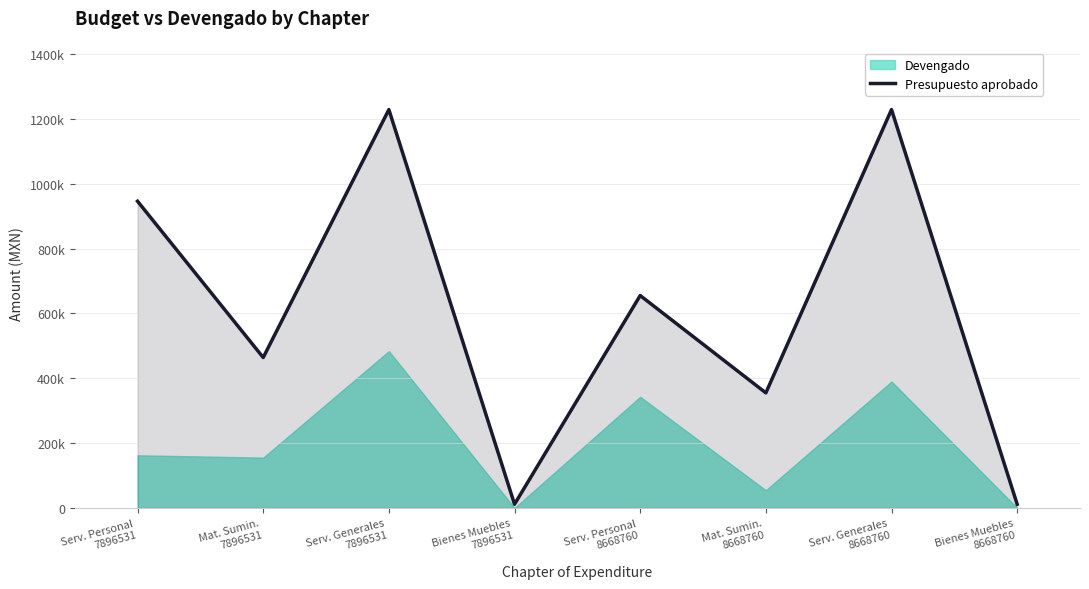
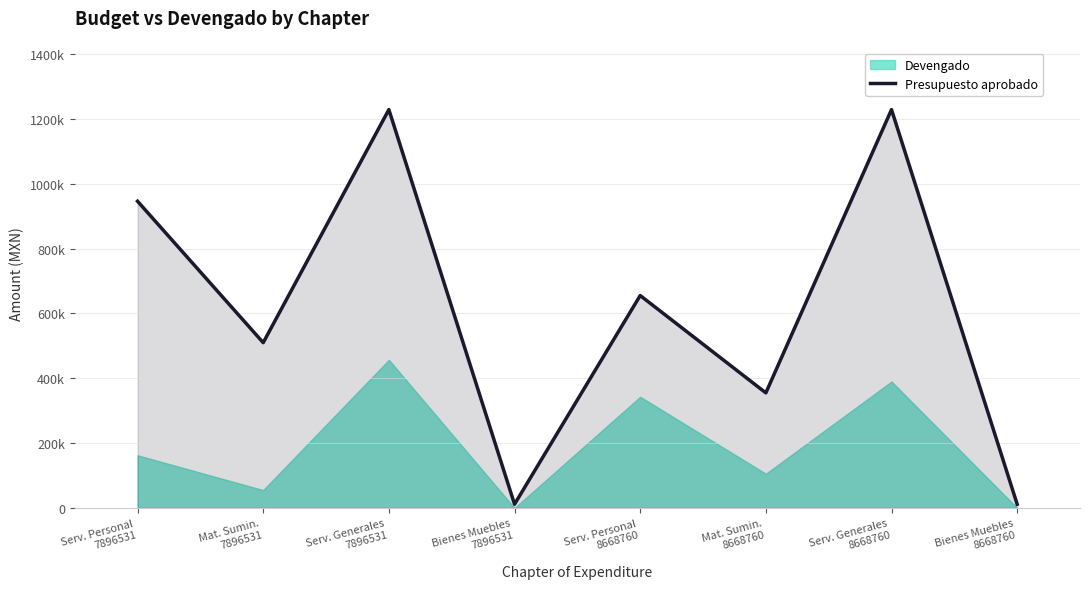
Presupuesto aprobado, Mat. Sumin. 7896531: 460000 -> 510000
Devengado, Mat. Sumin. 7896531: 160000 -> 60000
Devengado, Serv. Generales 7896531: 480000 -> 460000
Devengado, Mat. Sumin. 8668760: 50000 -> 110000
